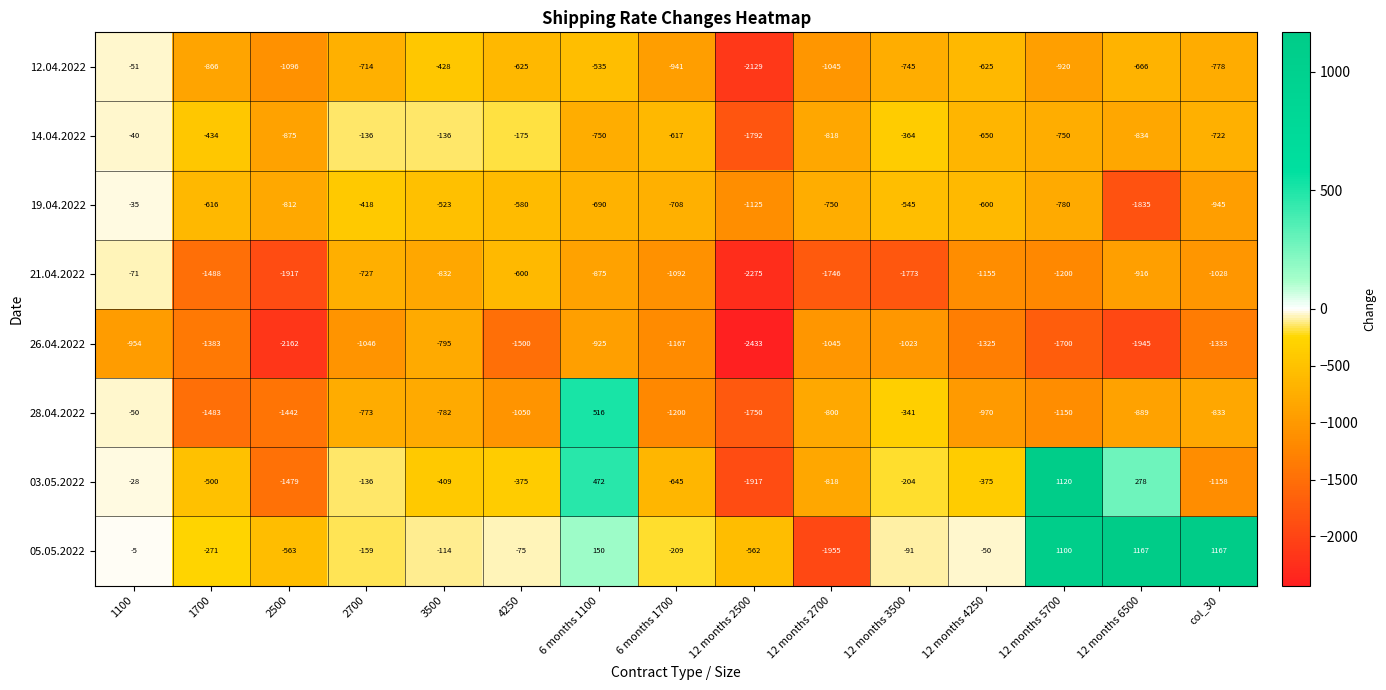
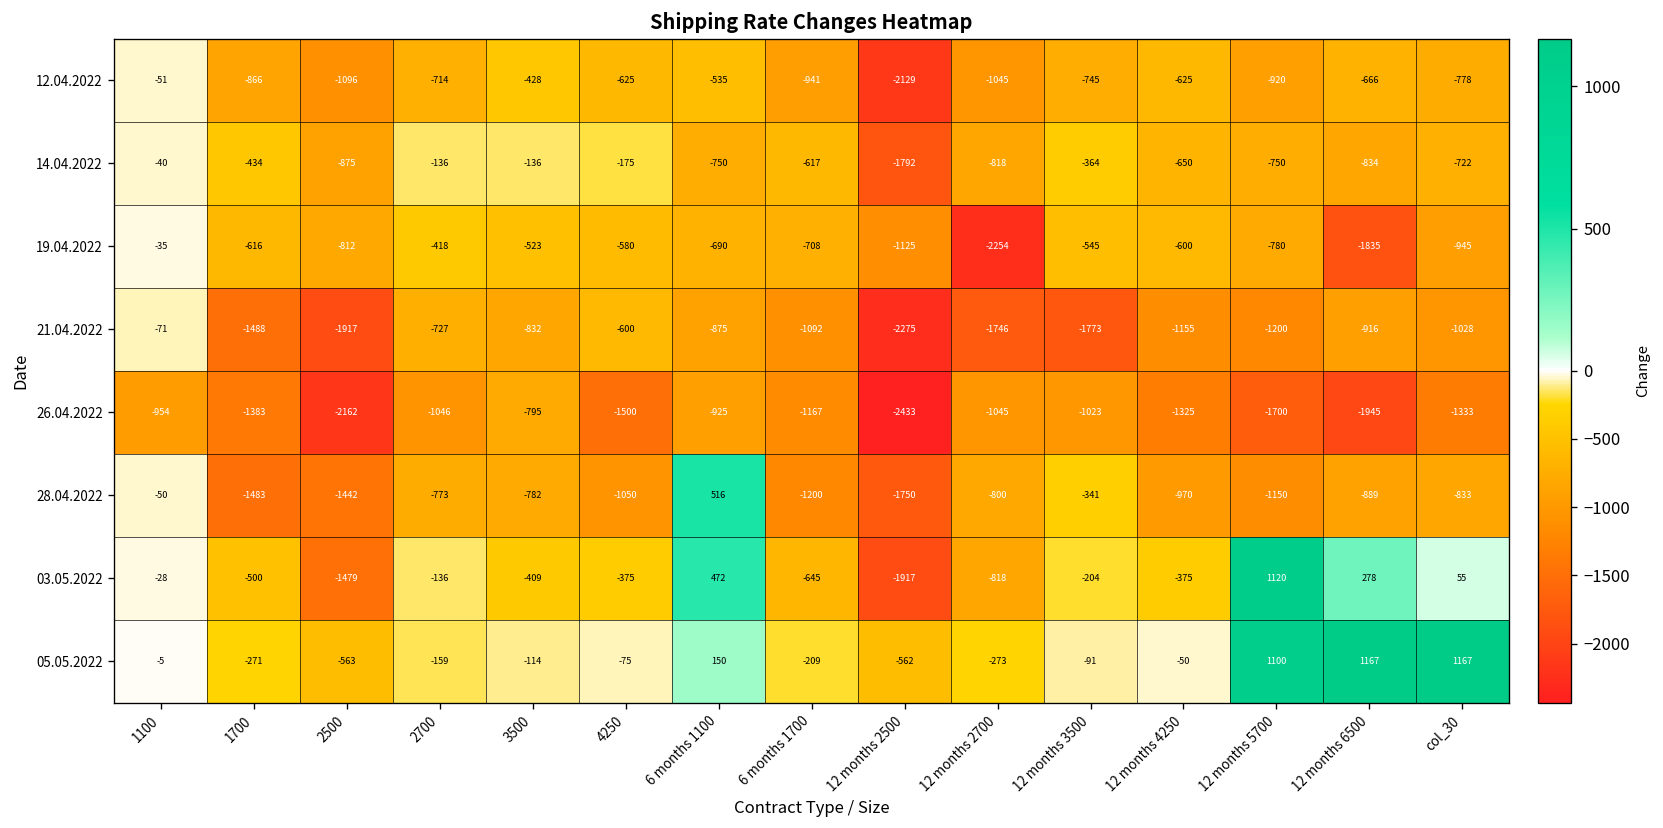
19.04.2022, 12 months 2700: -750 -> -2254
03.05.2022, col_30: -1158 -> 55
05.05.2022, 12 months 2700: -1955 -> -273
